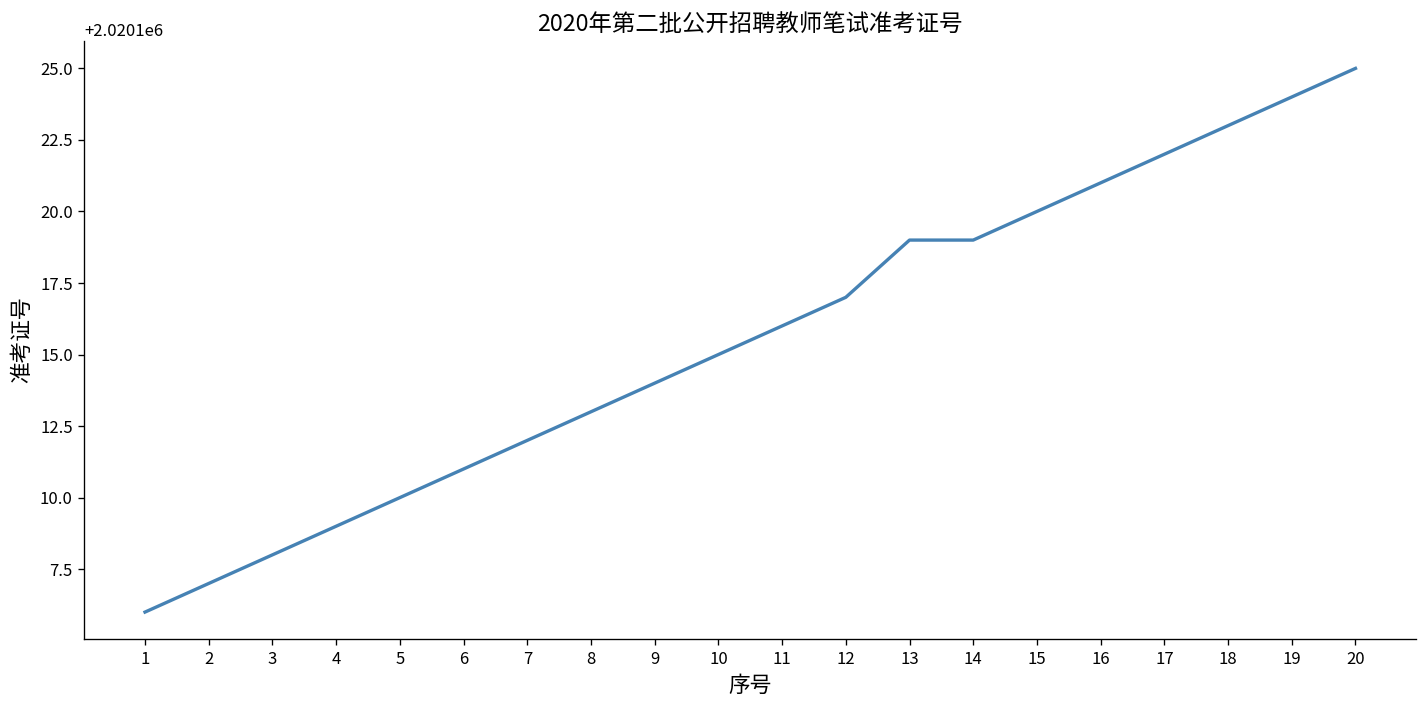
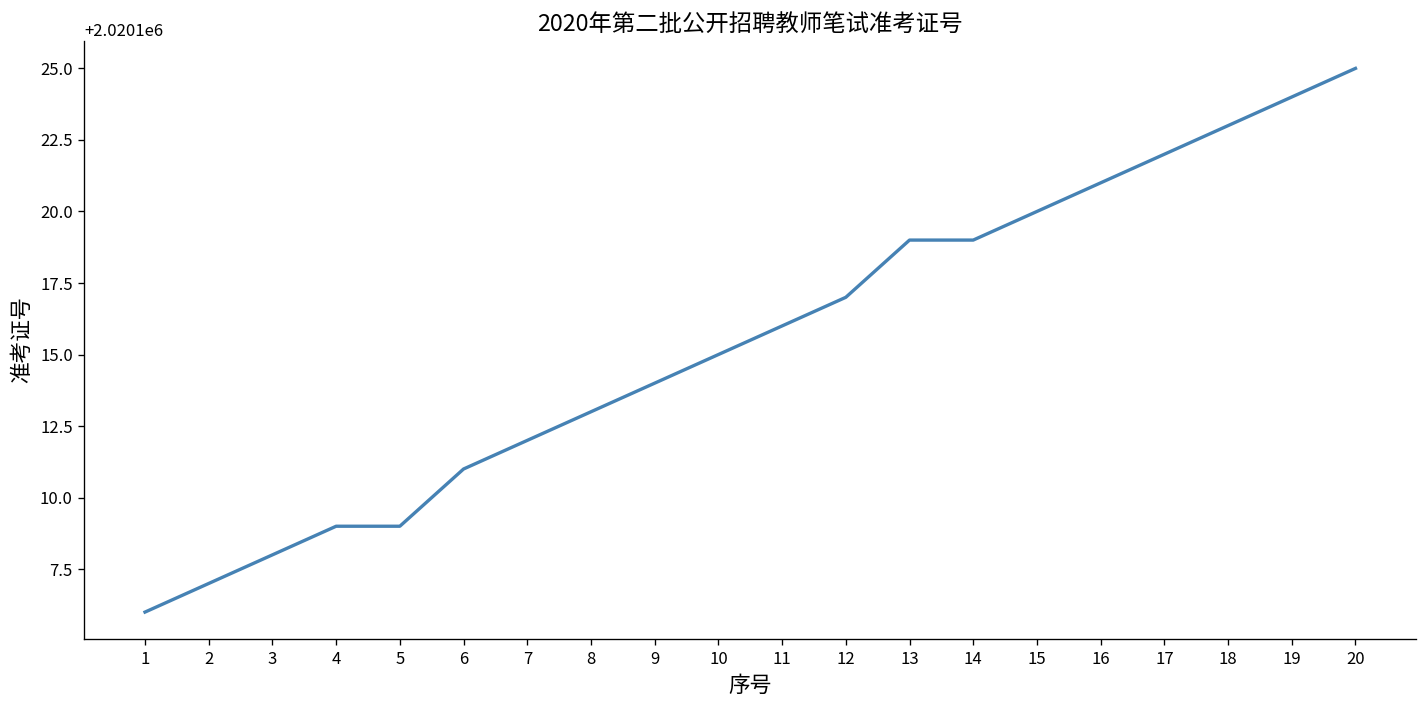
5: 2020110 -> 2020109
